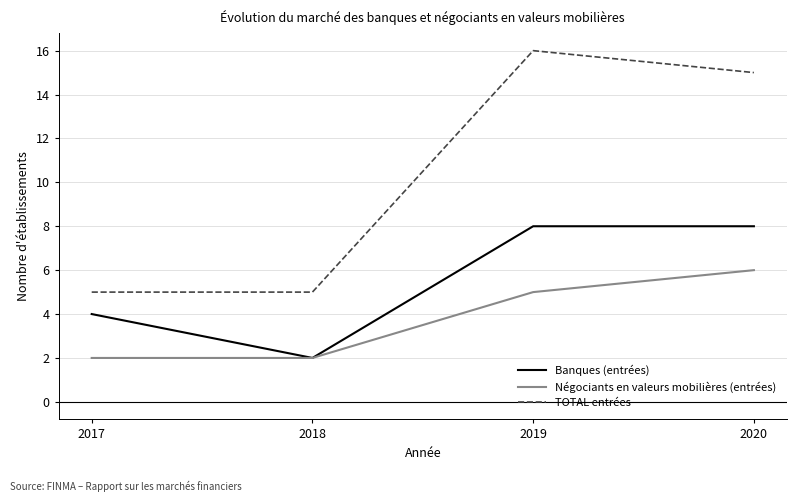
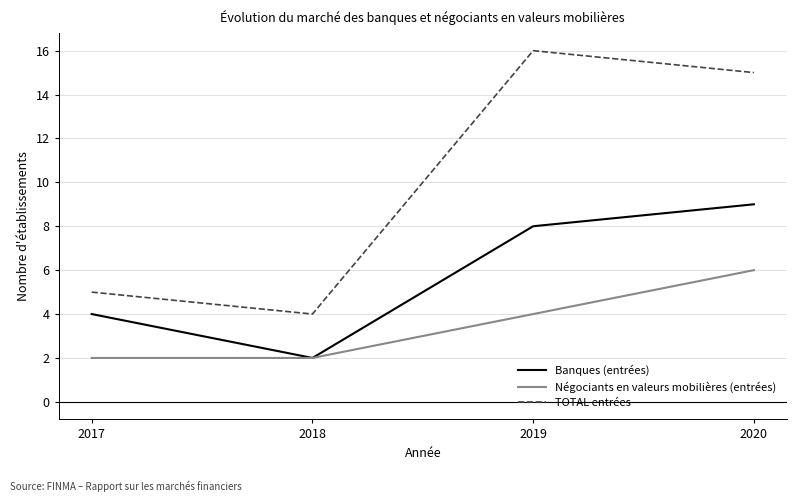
TOTAL entrées, 2018: 5 -> 4
Négociants en valeurs mobilières (entrées), 2019: 5 -> 4
Banques (entrées), 2020: 8 -> 9
